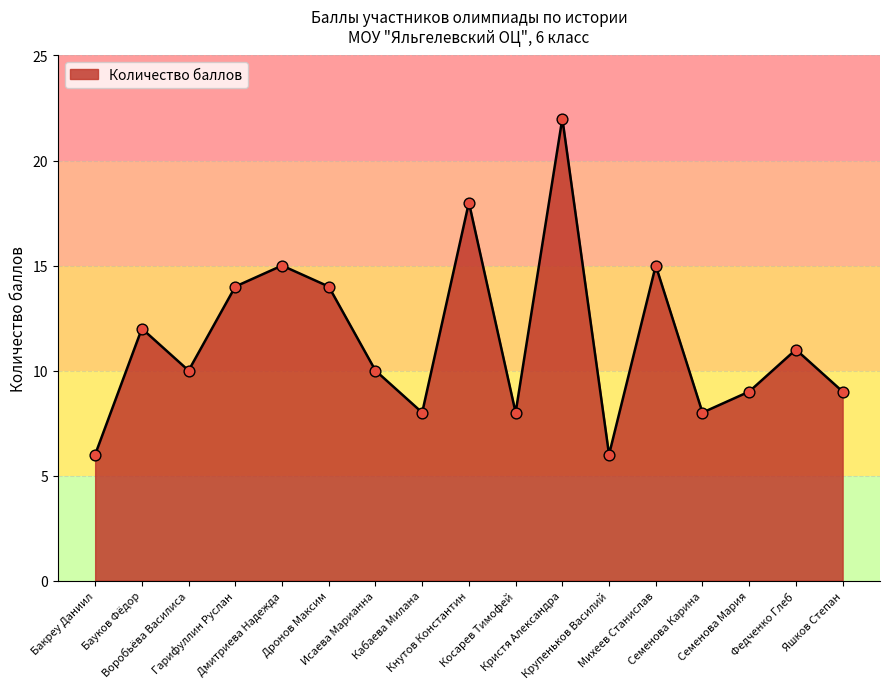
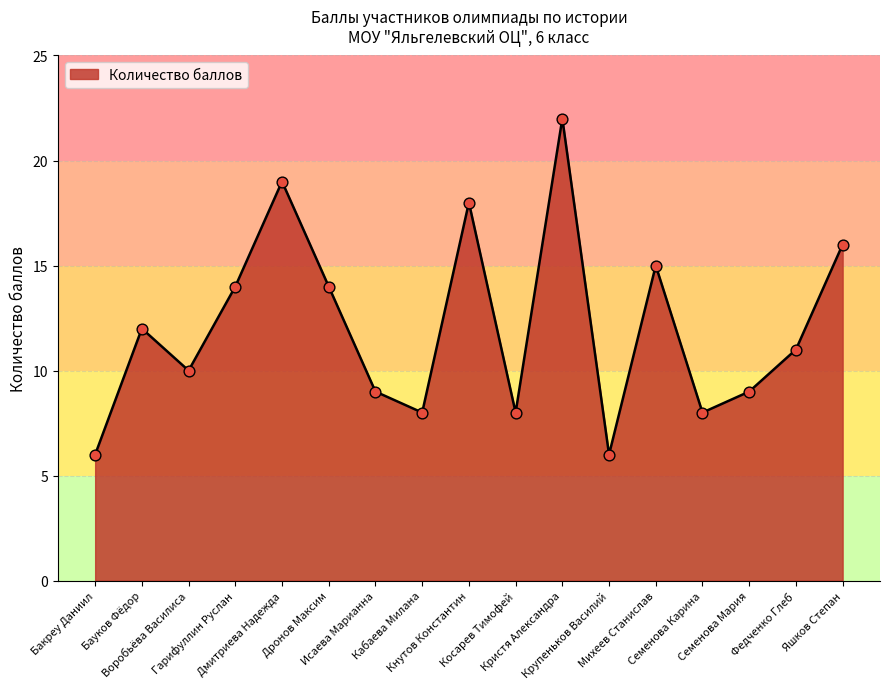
Дмитриева Надежда: 15 -> 19
Исаева Марианна: 10 -> 9
Яшков Степан: 9 -> 16
